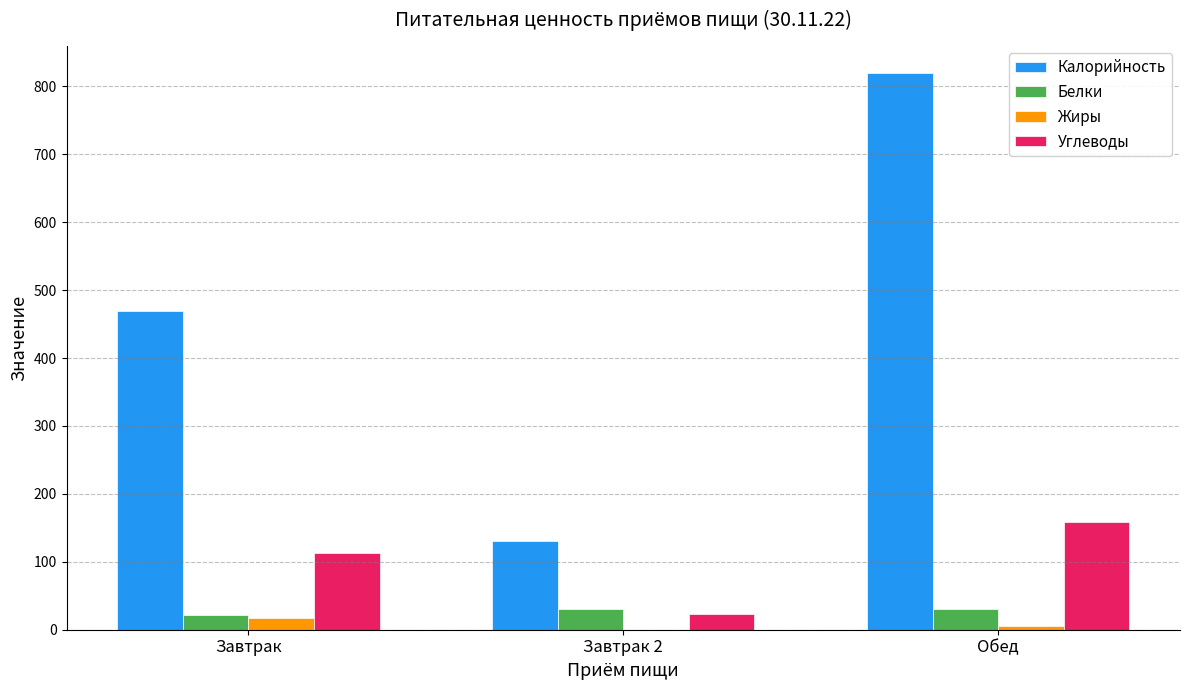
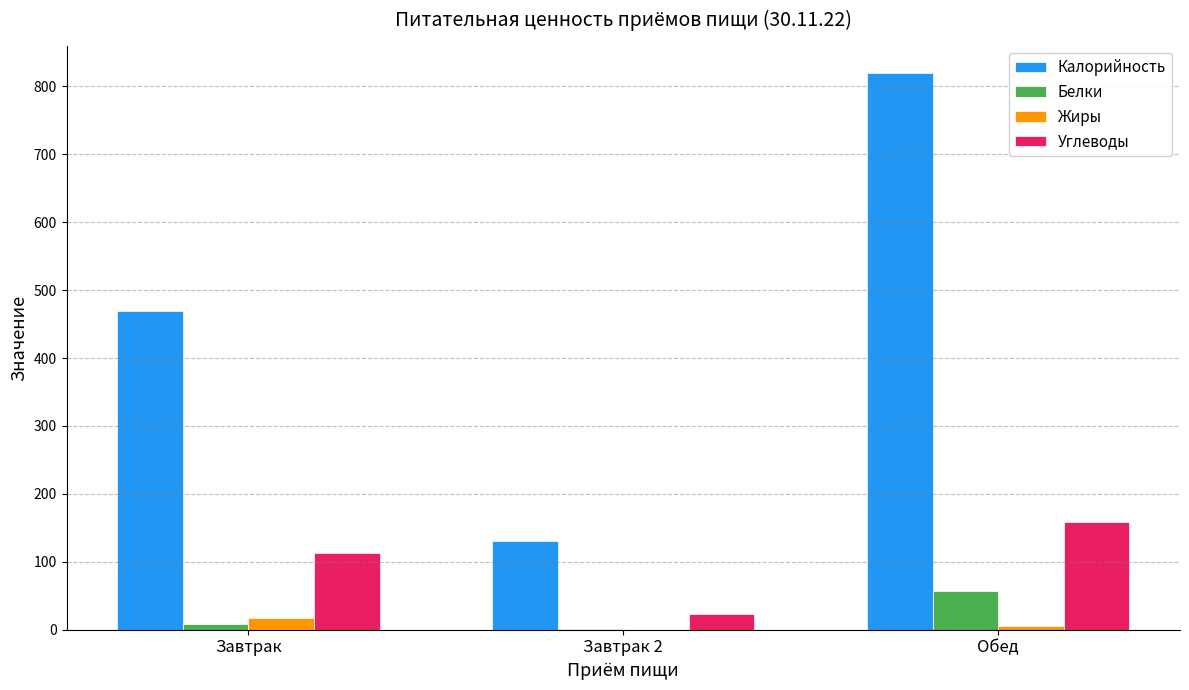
Белки, Завтрак: 20 -> 10
Белки, Завтрак 2: 30 -> 0
Белки, Обед: 30 -> 60
